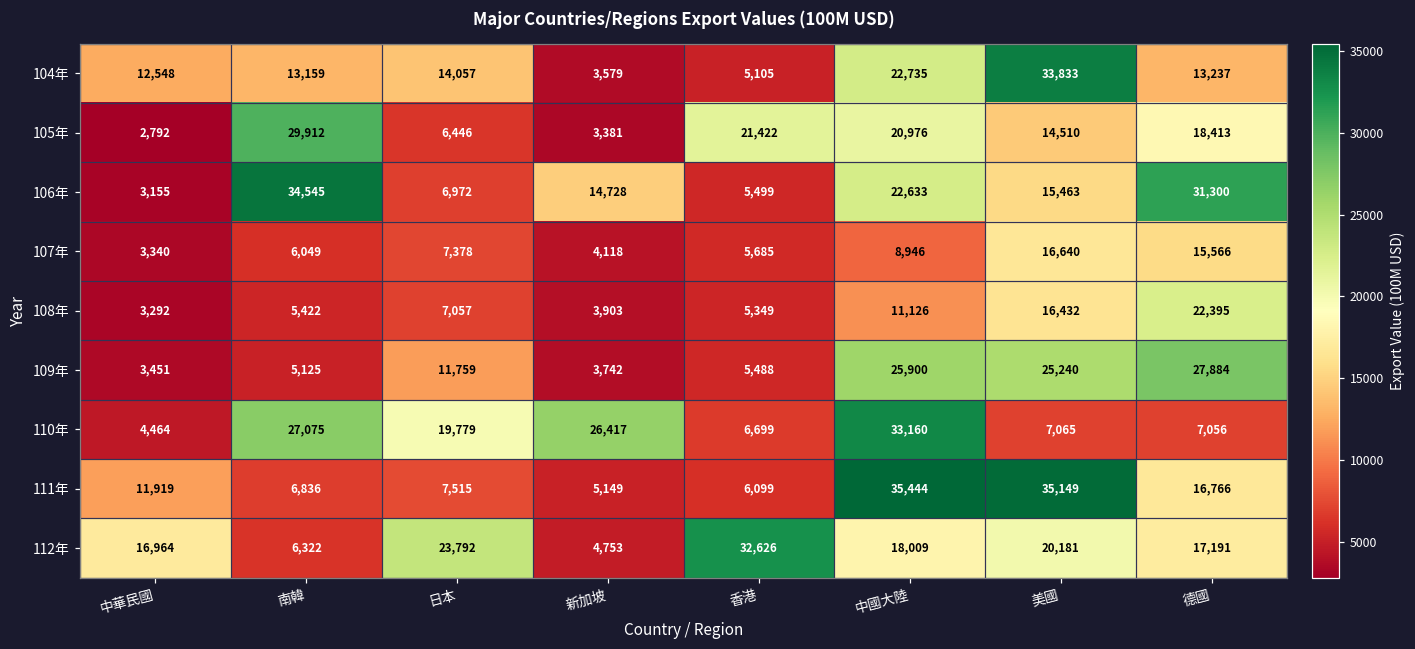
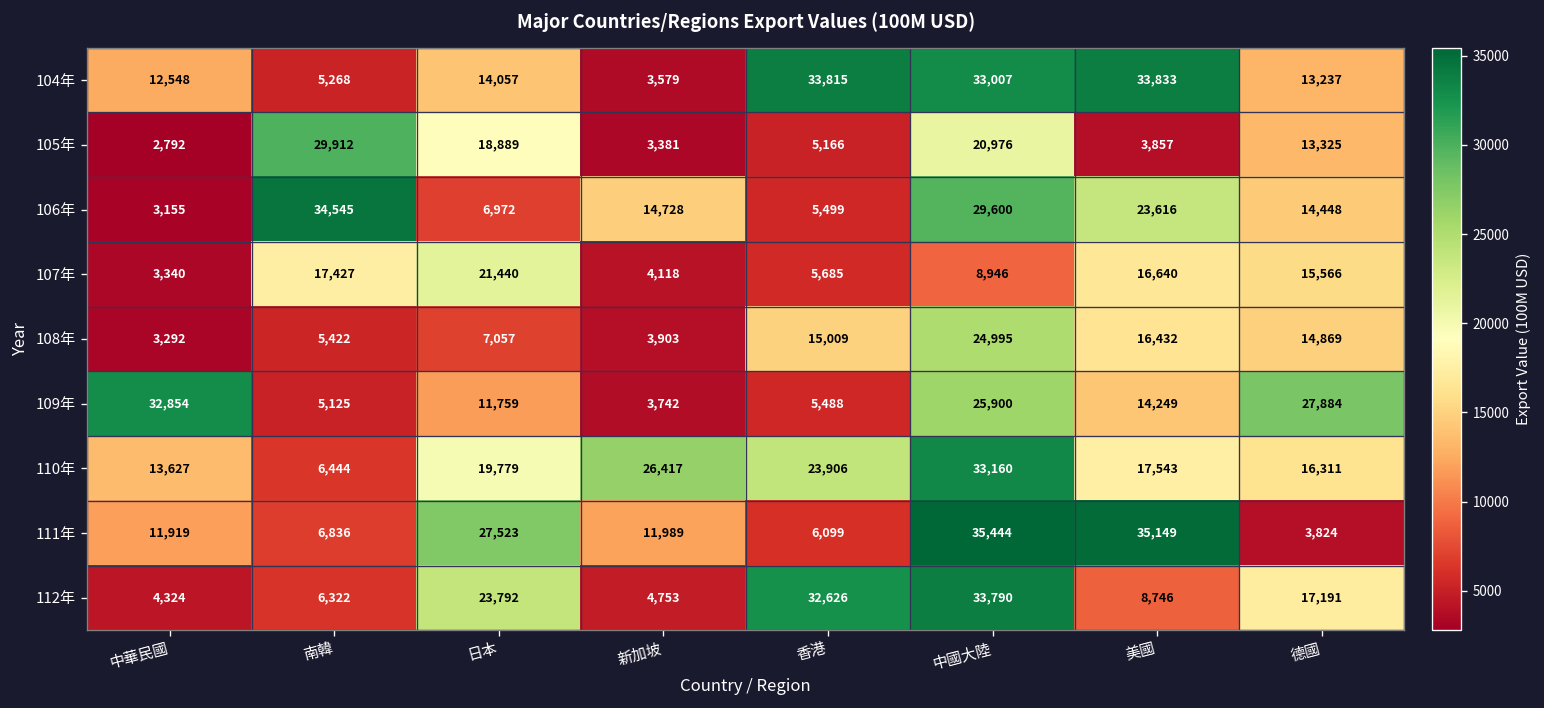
104年, 南韓: 13,159 -> 5,268
104年, 香港: 5,105 -> 33,815
104年, 中國大陸: 22,735 -> 33,007
105年, 日本: 6,446 -> 18,889
105年, 香港: 21,422 -> 5,166
105年, 美國: 14,510 -> 3,857
105年, 德國: 18,413 -> 13,325
106年, 中國大陸: 22,633 -> 29,600
106年, 美國: 15,463 -> 23,616
106年, 德國: 31,300 -> 14,448
107年, 南韓: 6,049 -> 17,427
107年, 日本: 7,378 -> 21,440
108年, 香港: 5,349 -> 15,009
108年, 中國大陸: 11,126 -> 24,995
108年, 德國: 22,395 -> 14,869
109年, 中華民國: 3,451 -> 32,854
109年, 美國: 25,240 -> 14,249
110年, 中華民國: 4,464 -> 13,627
110年, 南韓: 27,075 -> 6,444
110年, 香港: 6,699 -> 23,906
110年, 美國: 7,065 -> 17,543
110年, 德國: 7,056 -> 16,311
111年, 日本: 7,515 -> 27,523
111年, 新加坡: 5,149 -> 11,989
111年, 德國: 16,766 -> 3,824
112年, 中華民國: 16,964 -> 4,324
112年, 中國大陸: 18,009 -> 33,790
112年, 美國: 20,181 -> 8,746
